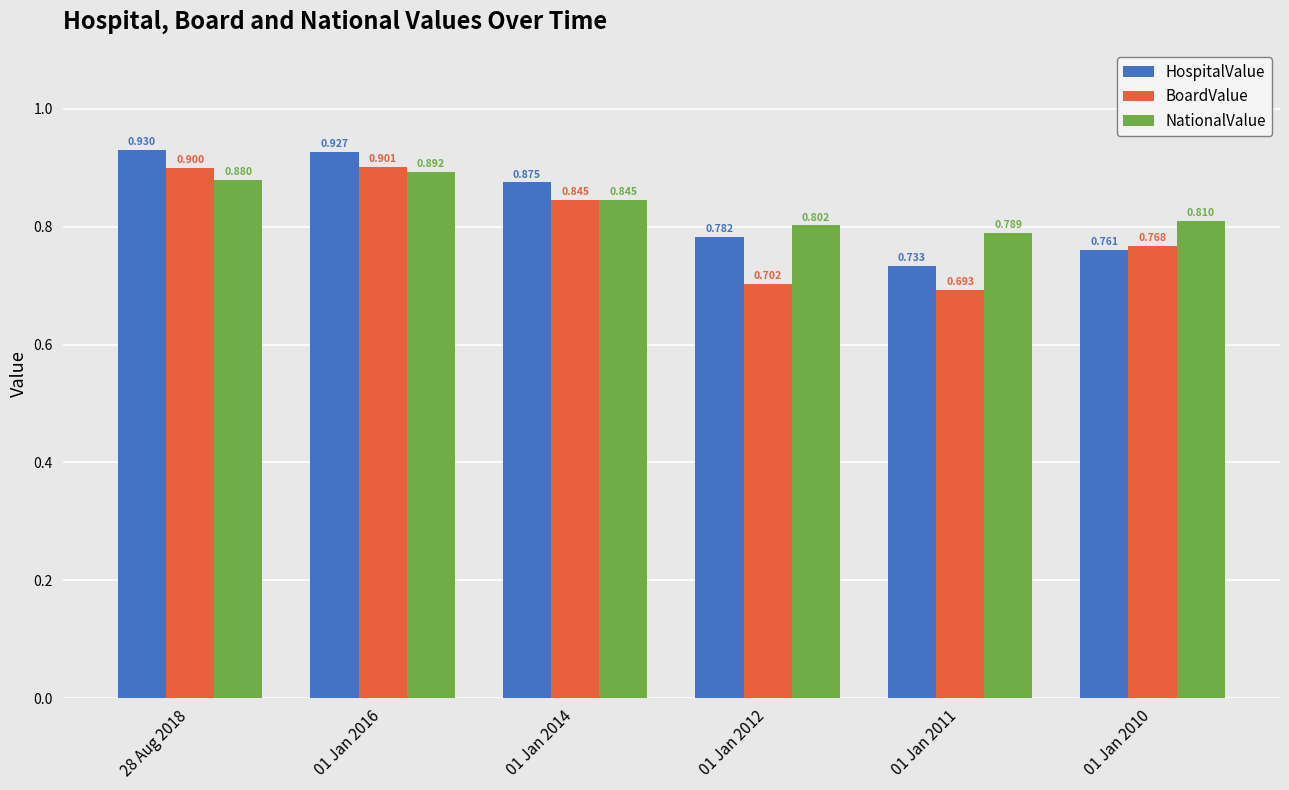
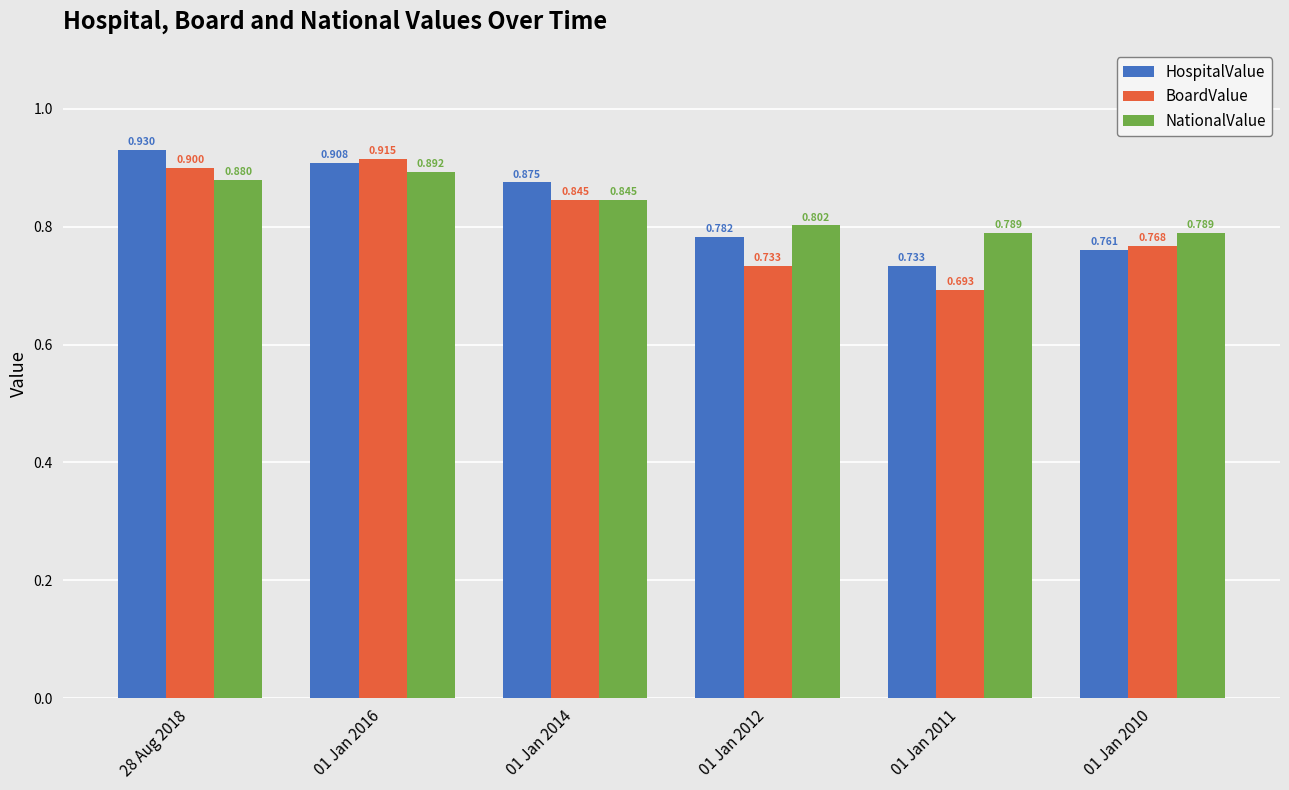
HospitalValue, 01 Jan 2016: 0.927 -> 0.908
BoardValue, 01 Jan 2016: 0.901 -> 0.915
BoardValue, 01 Jan 2012: 0.702 -> 0.733
NationalValue, 01 Jan 2010: 0.810 -> 0.789
